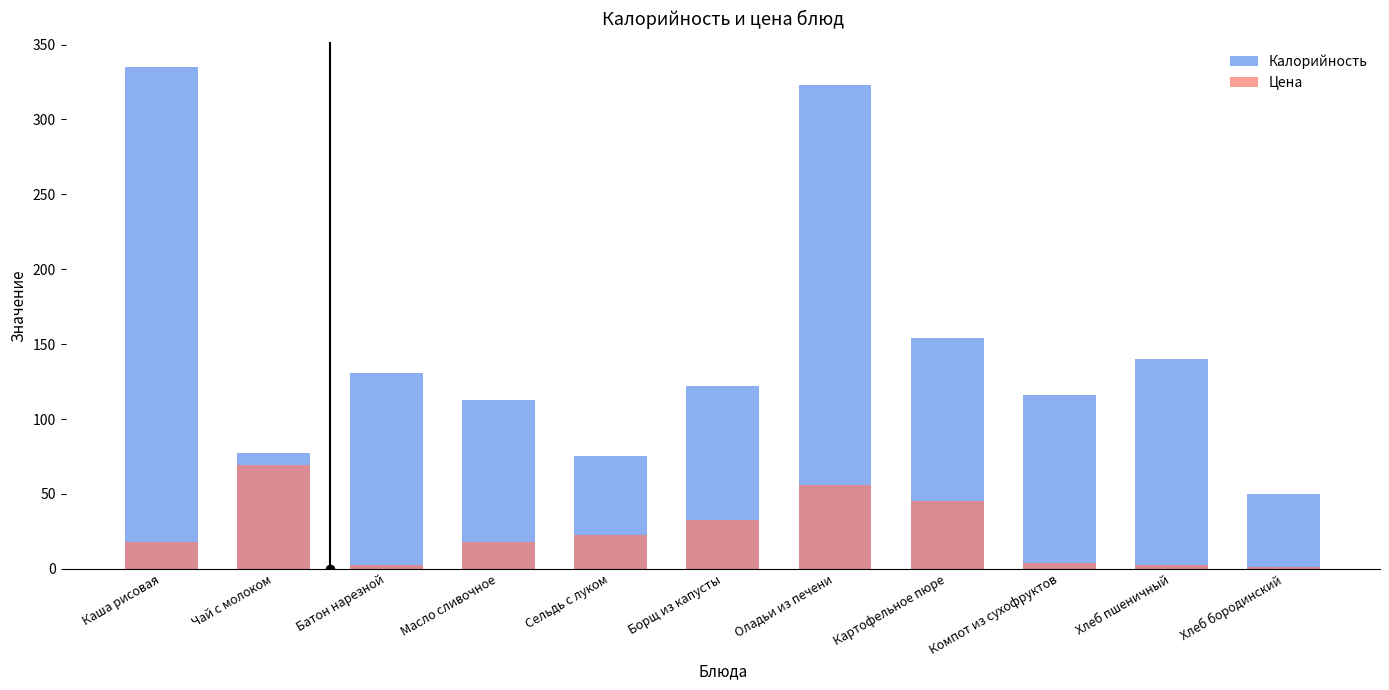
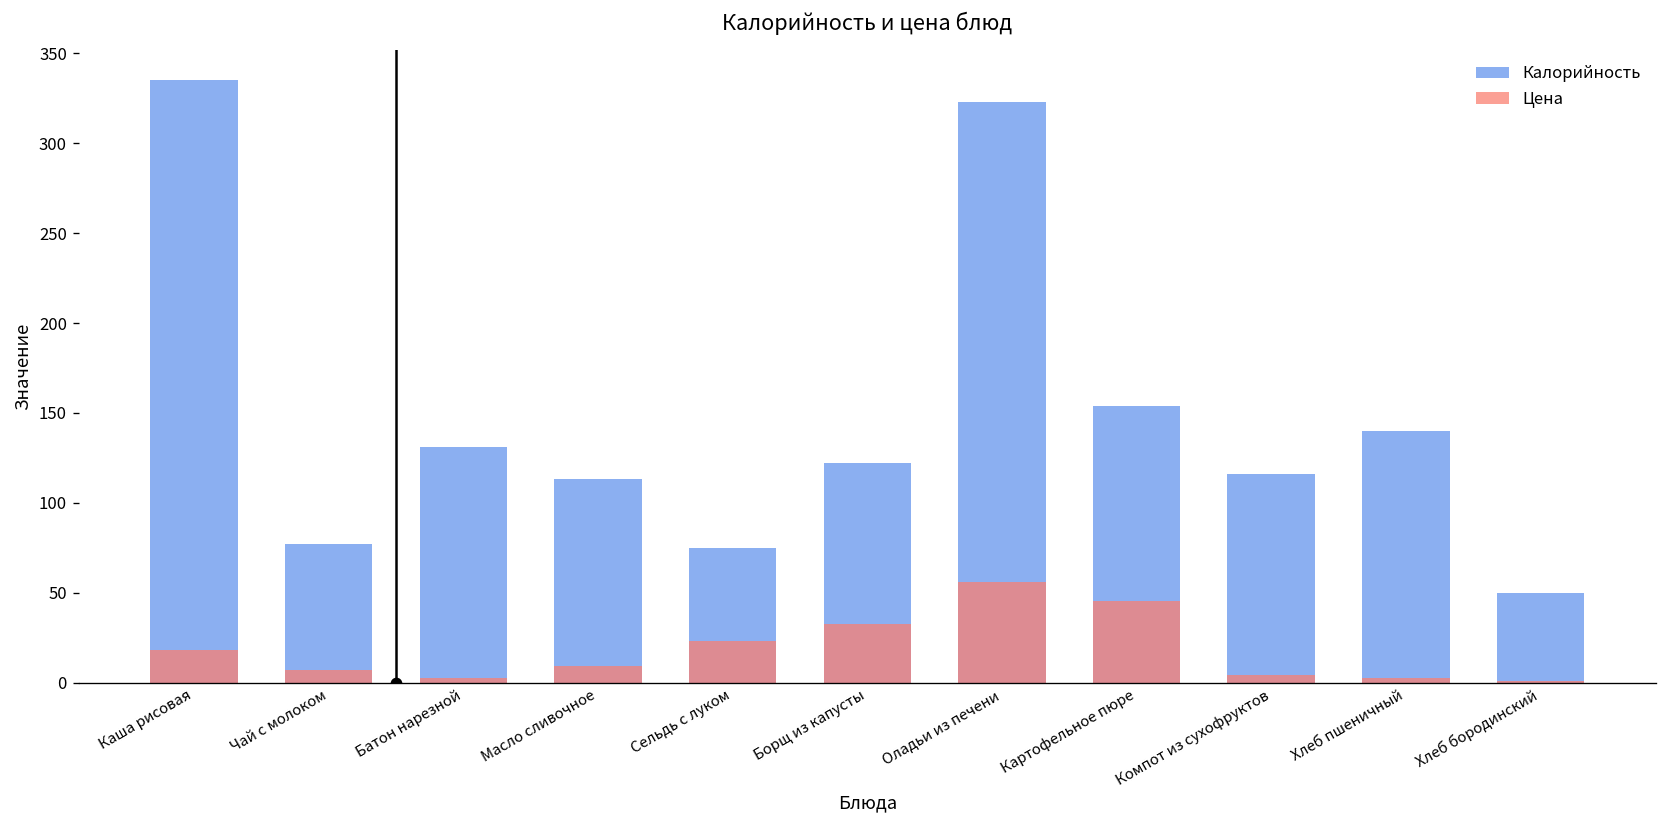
Цена, Чай с молоком: 69 -> 7
Цена, Масло сливочное: 18 -> 9
